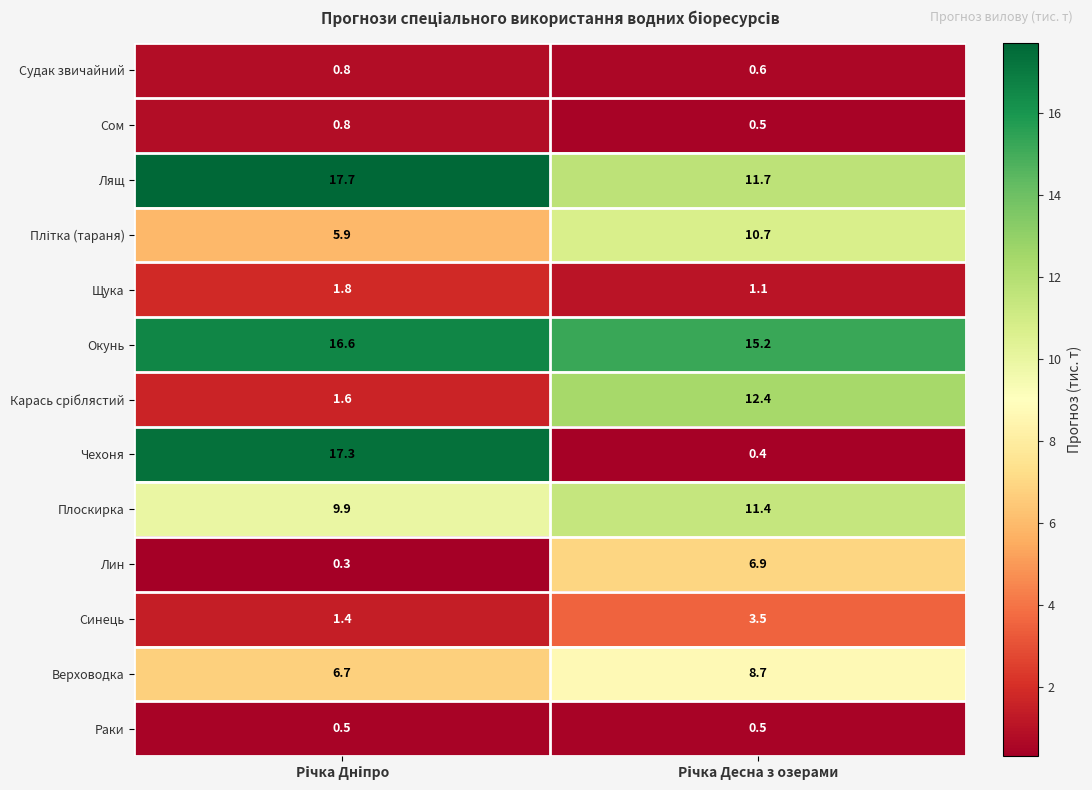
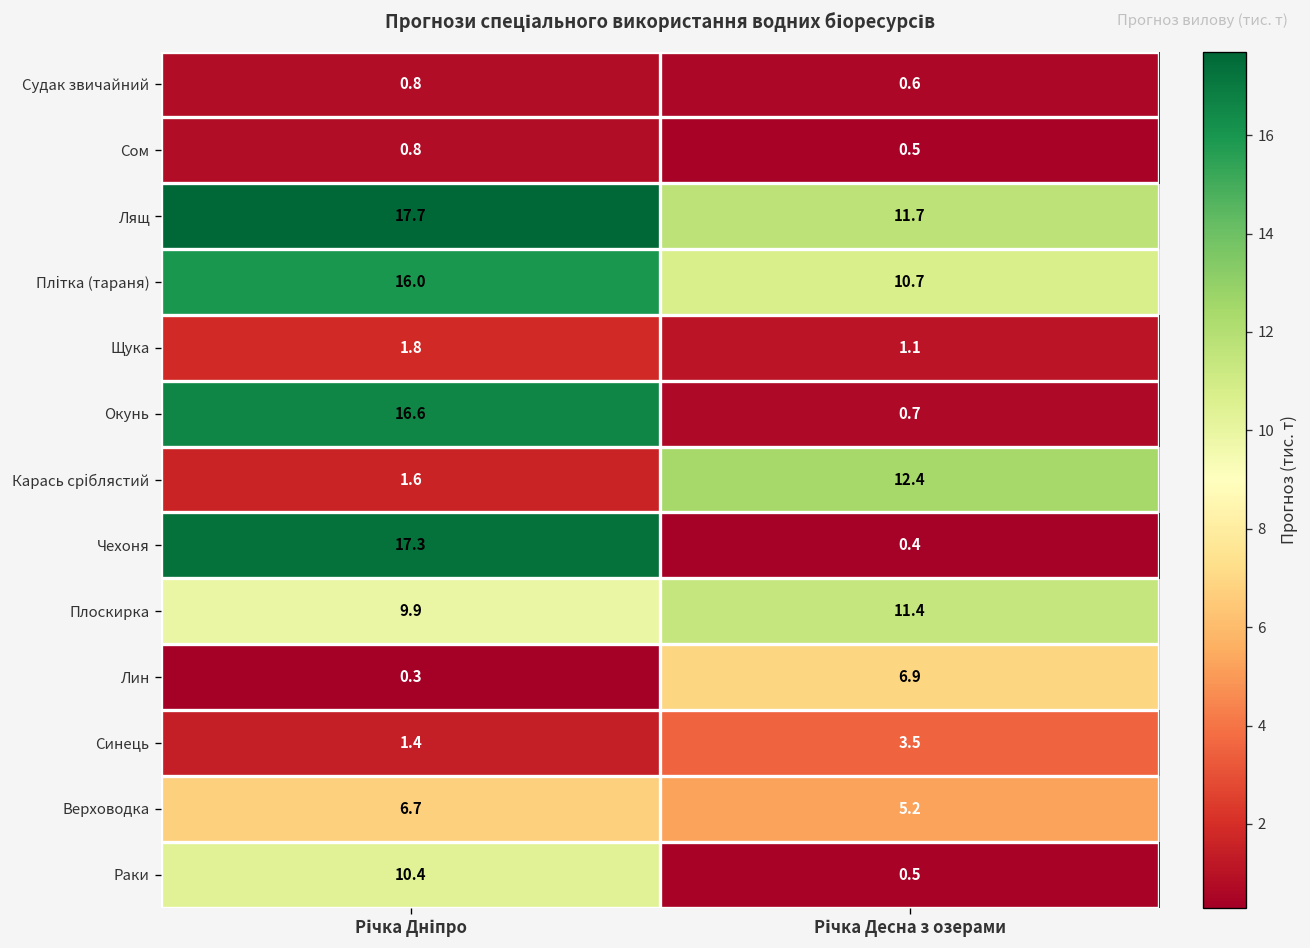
Плітка (тараня), Річка Дніпро: 5.9 -> 16.0
Окунь, Річка Десна з озерами: 15.2 -> 0.7
Верховодка, Річка Десна з озерами: 8.7 -> 5.2
Раки, Річка Дніпро: 0.5 -> 10.4
